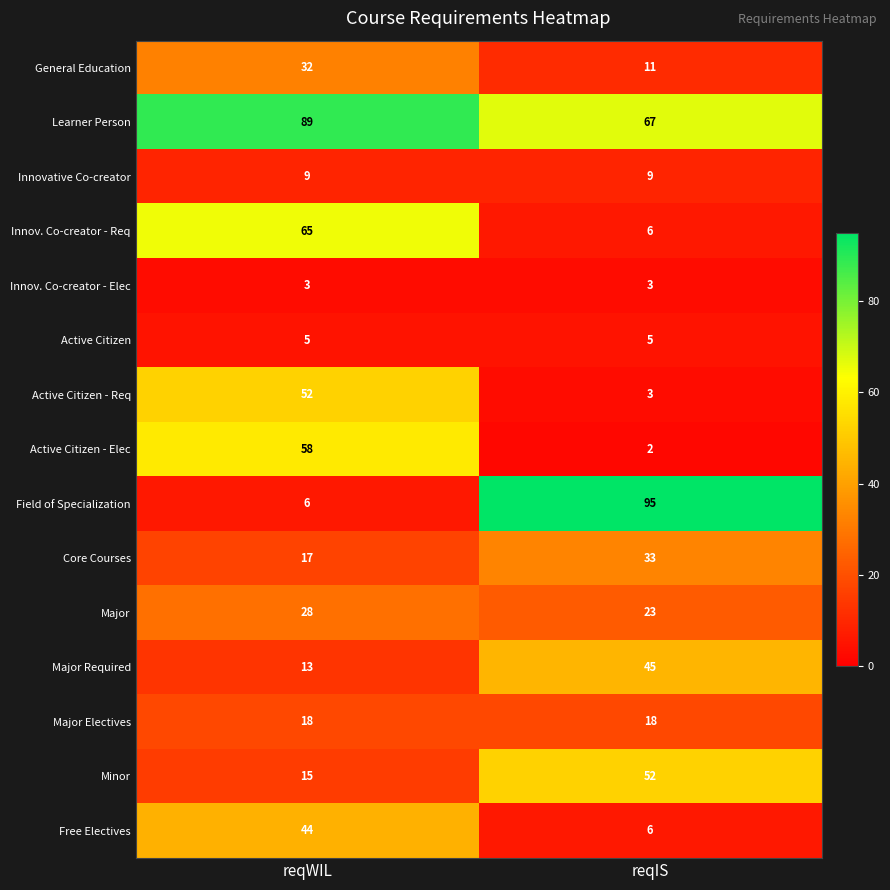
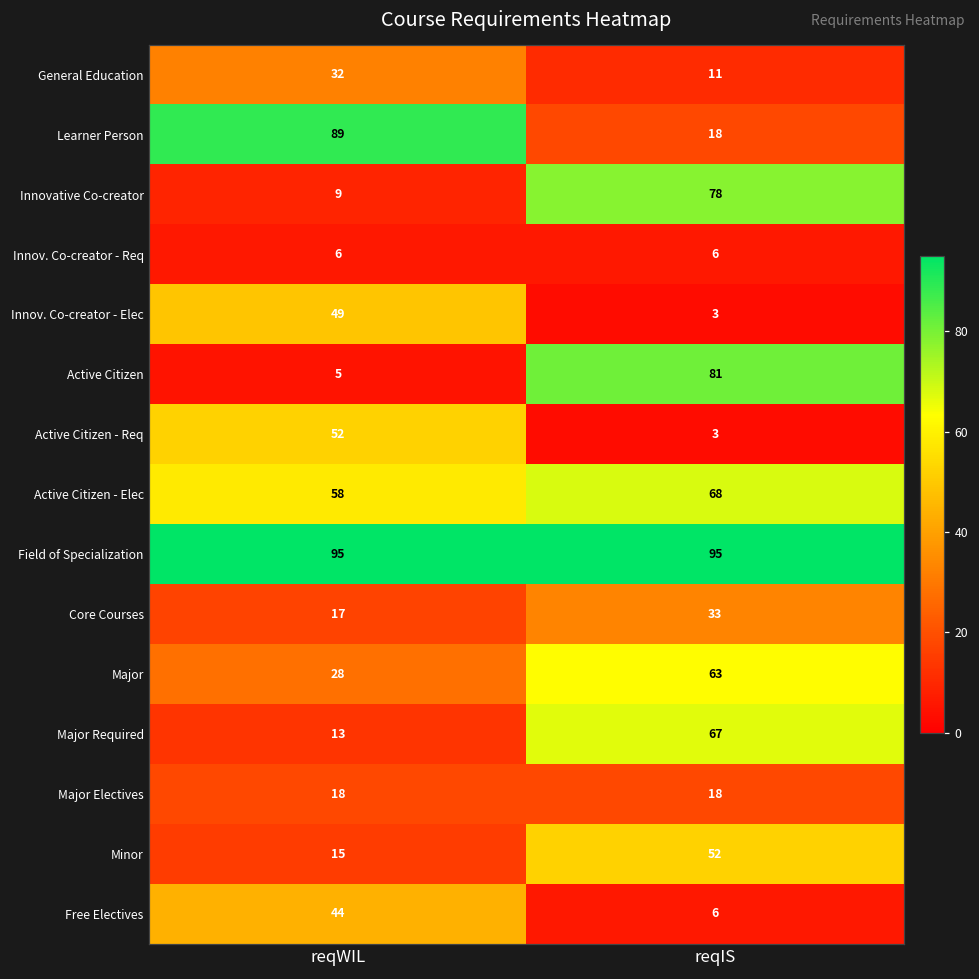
Learner Person, reqIS: 67 -> 18
Innovative Co-creator, reqIS: 9 -> 78
Innov. Co-creator - Req, reqWIL: 65 -> 6
Innov. Co-creator - Elec, reqWIL: 3 -> 49
Active Citizen, reqIS: 5 -> 81
Active Citizen - Elec, reqIS: 2 -> 68
Field of Specialization, reqWIL: 6 -> 95
Major, reqIS: 23 -> 63
Major Required, reqIS: 45 -> 67
